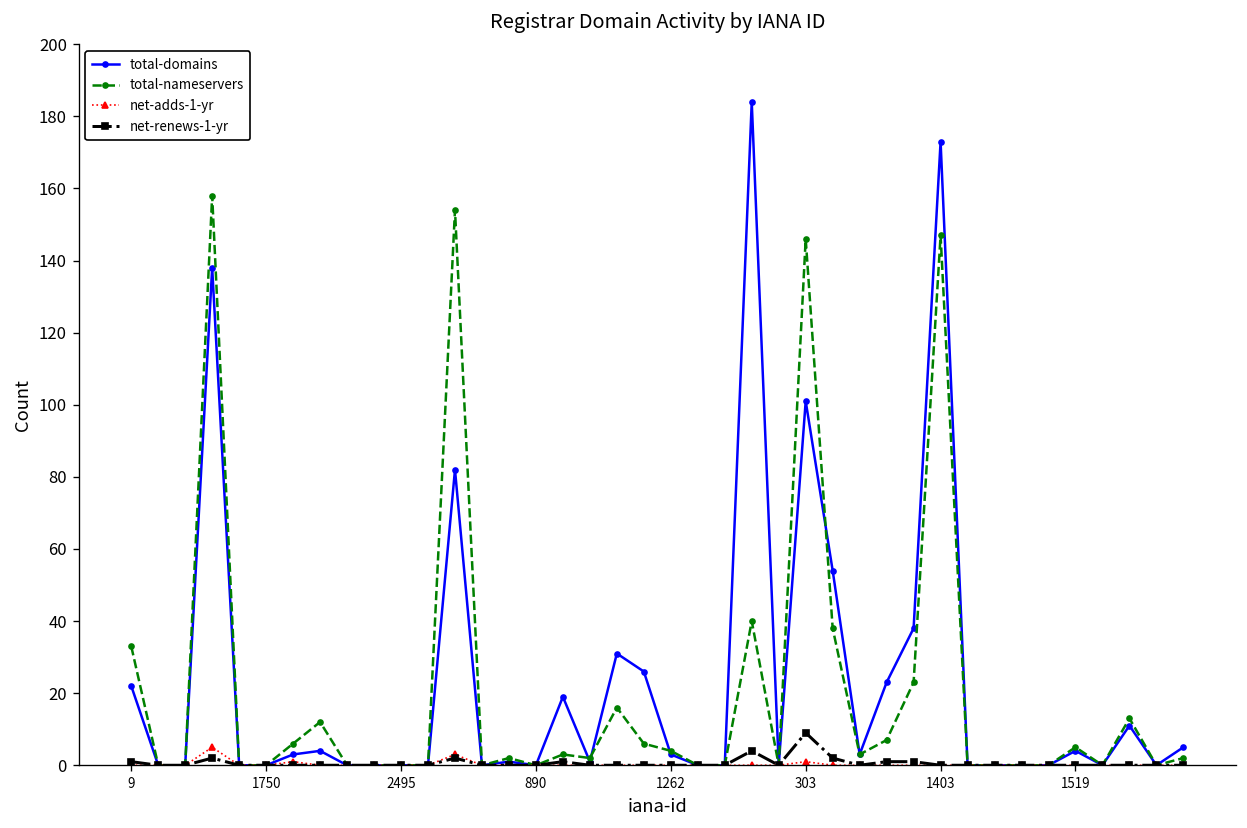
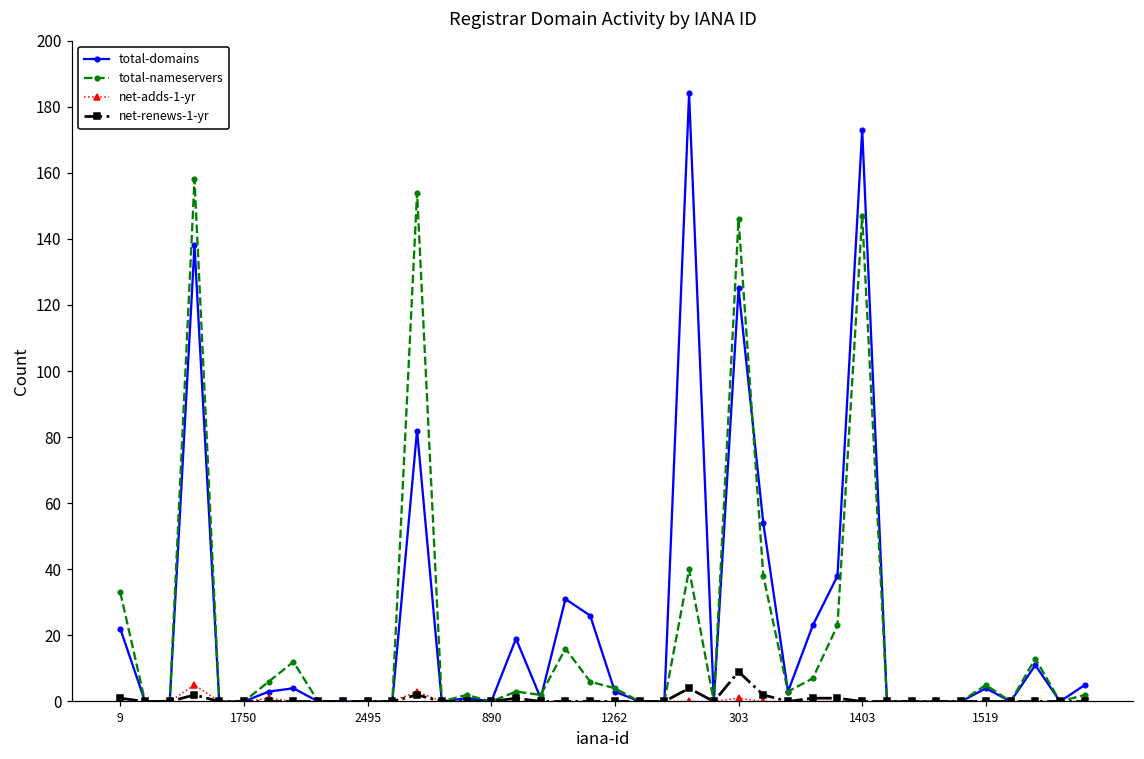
total-domains, 303: 101 -> 125
